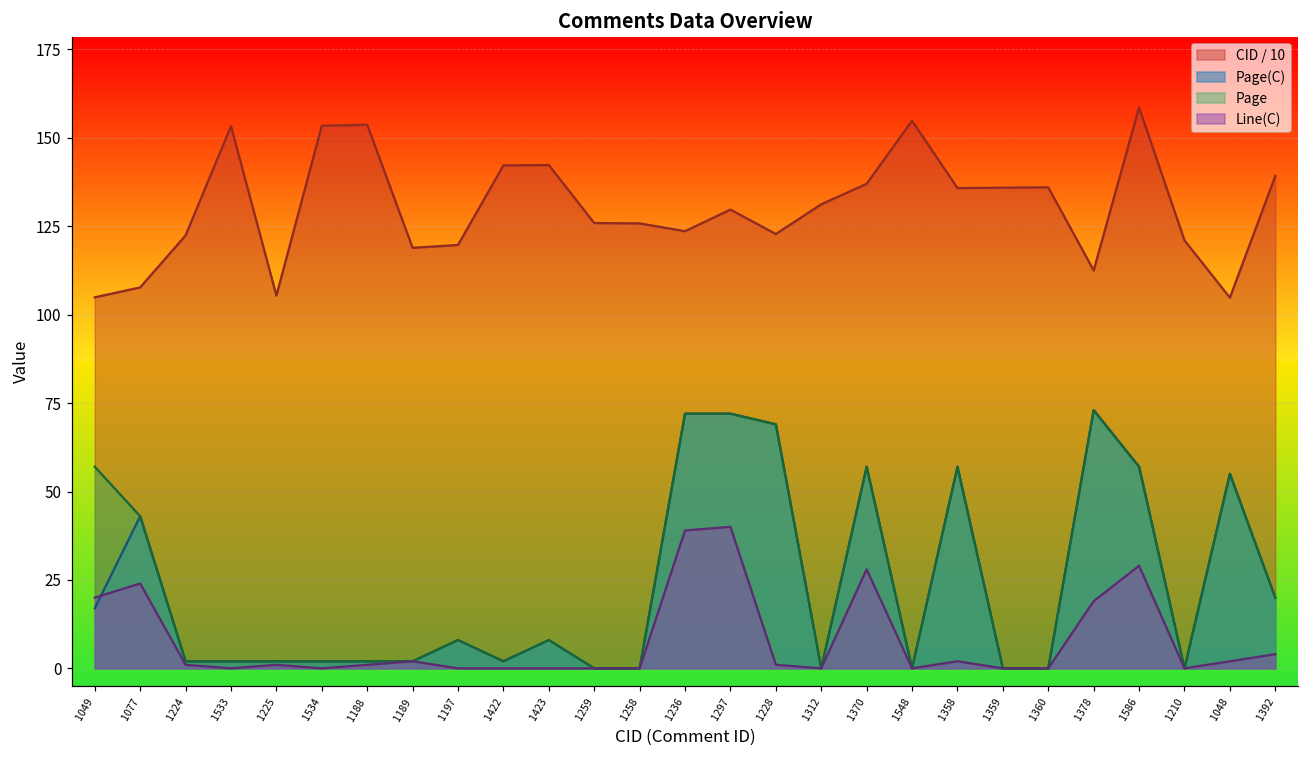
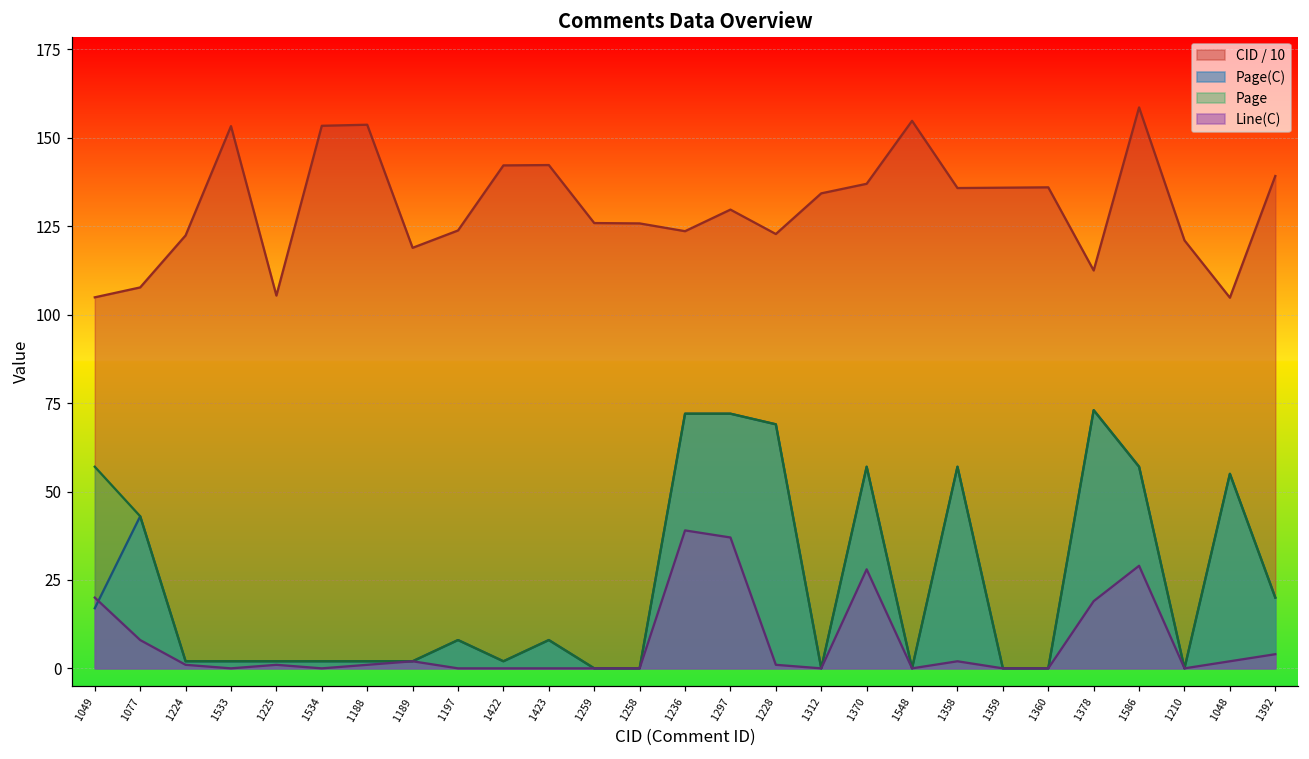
Line(C), 1077: 24 -> 8
CID / 10, 1197: 120 -> 124
Line(C), 1297: 40 -> 37
CID / 10, 1312: 131 -> 134
